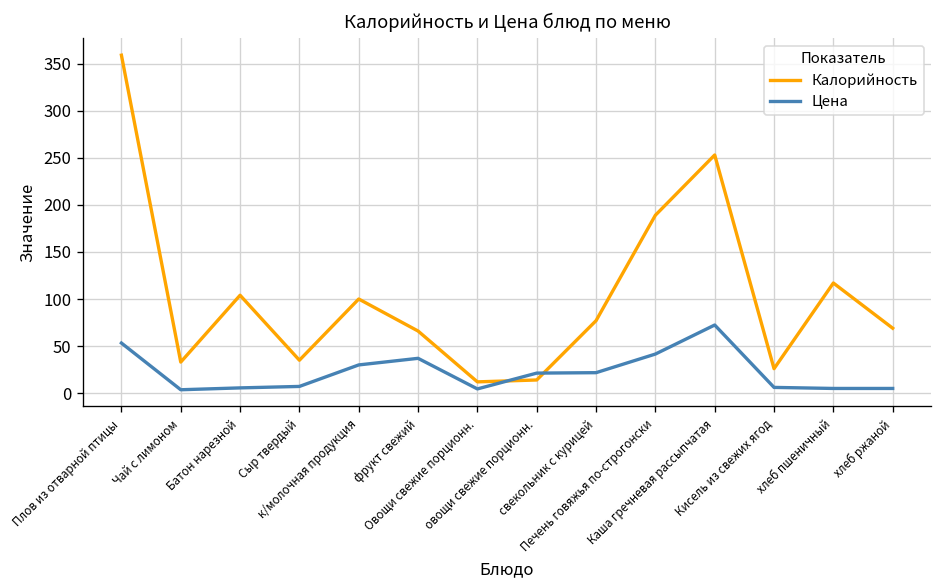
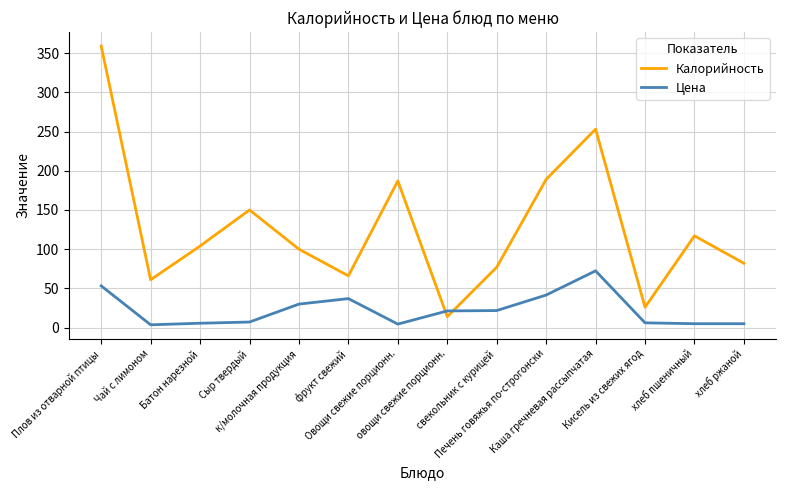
Калорийность, Чай с лимоном: 30 -> 60
Калорийность, Сыр твердый: 40 -> 150
Калорийность, Овощи свежие порционн.: 10 -> 190
Калорийность, хлеб ржаной: 70 -> 80
